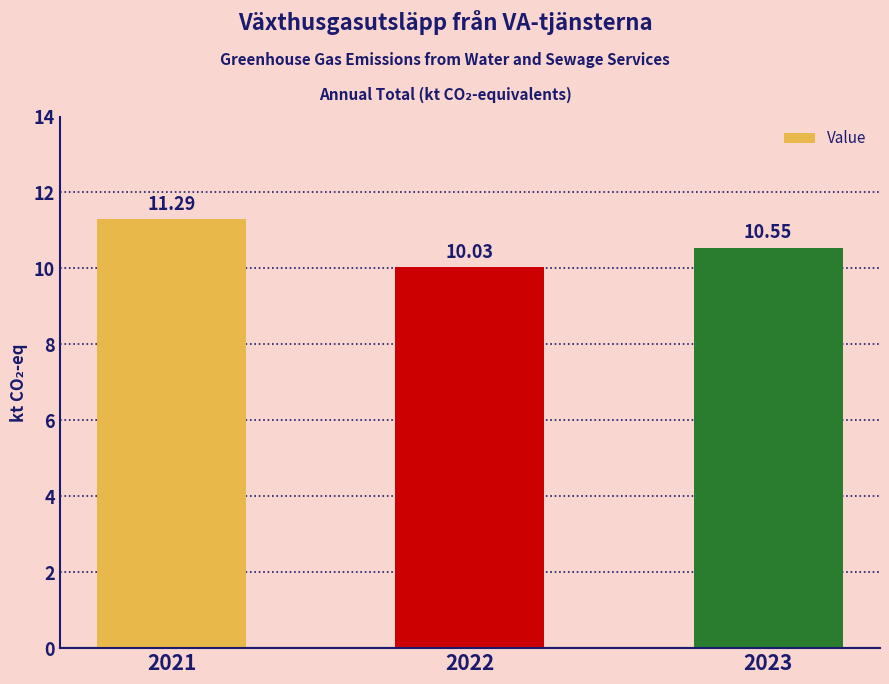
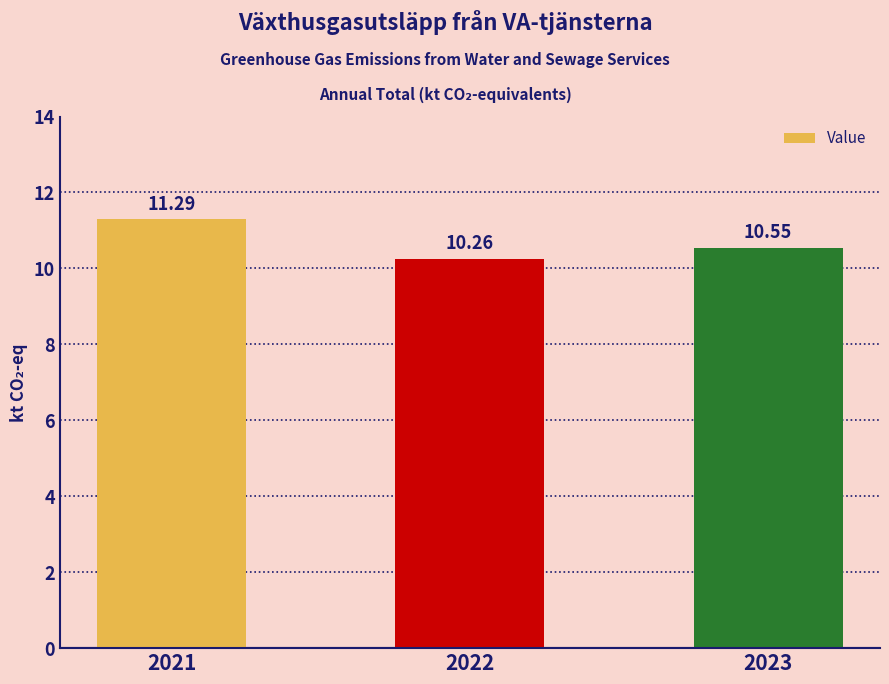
2022: 10.03 -> 10.26
